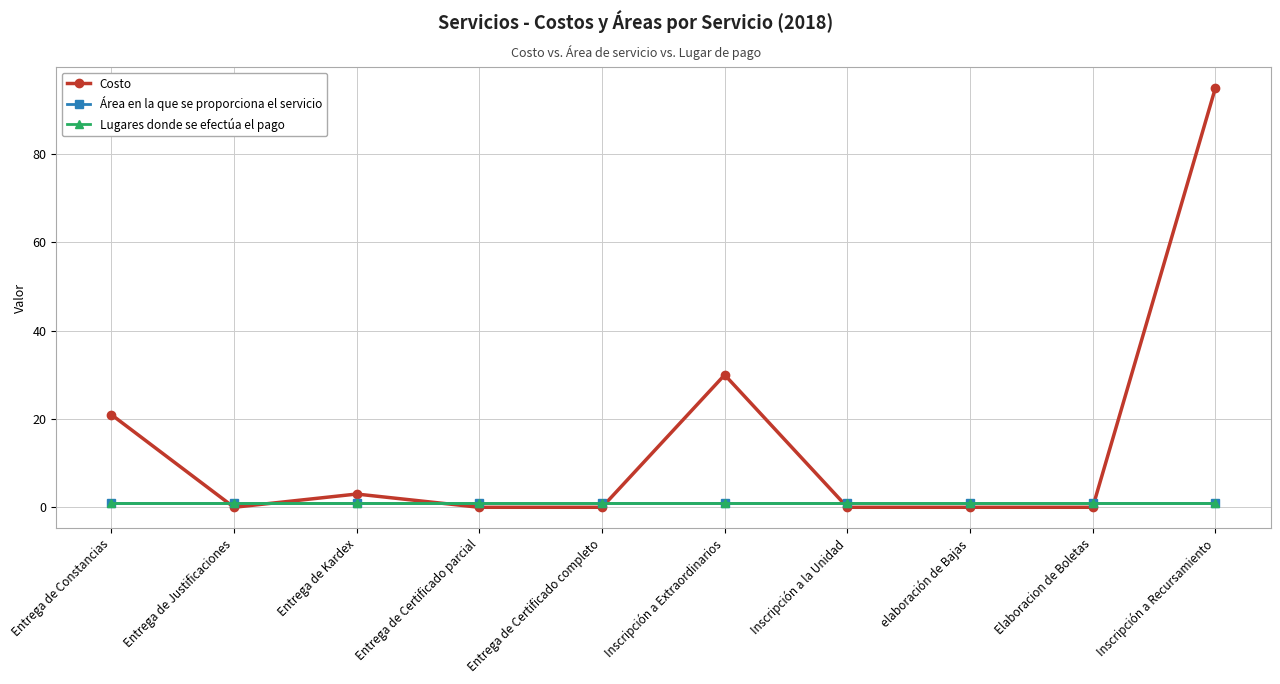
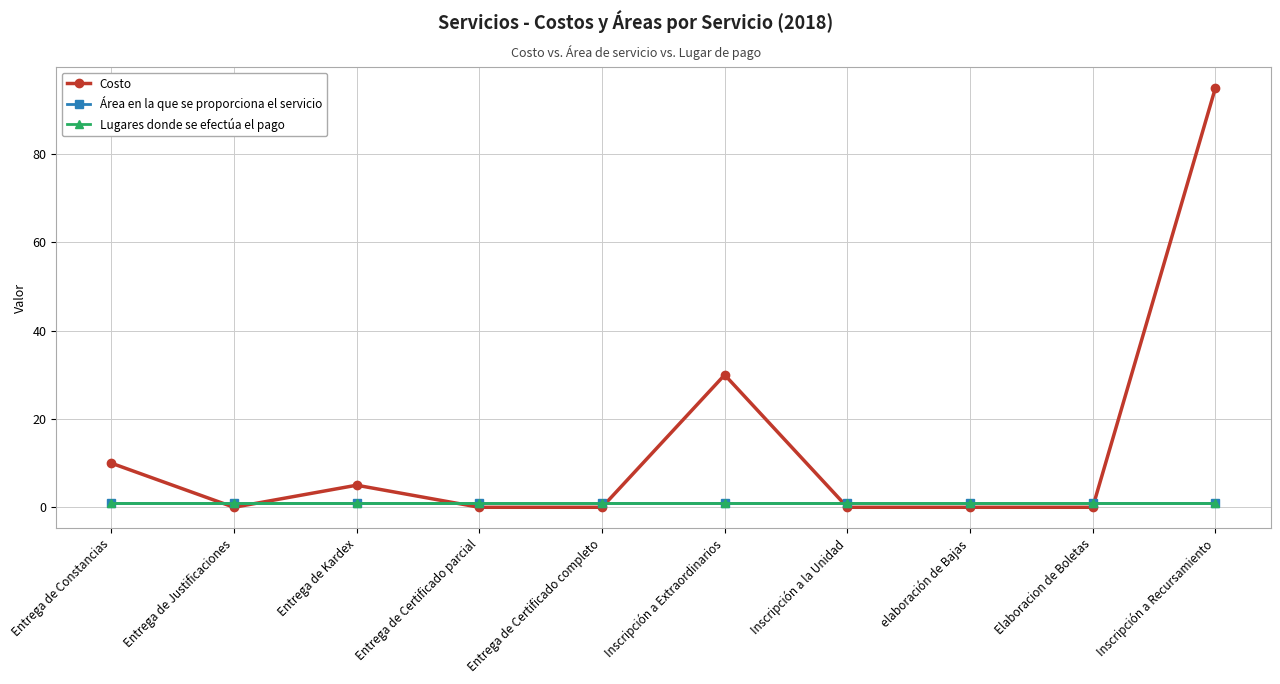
Costo, Entrega de Constancias: 21 -> 10
Costo, Entrega de Kardex: 3 -> 5
